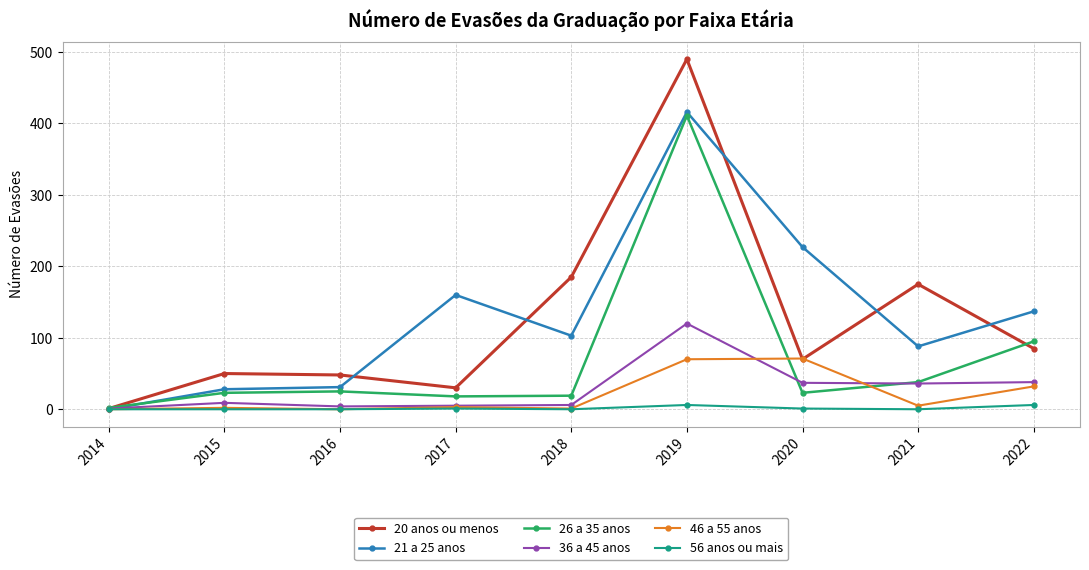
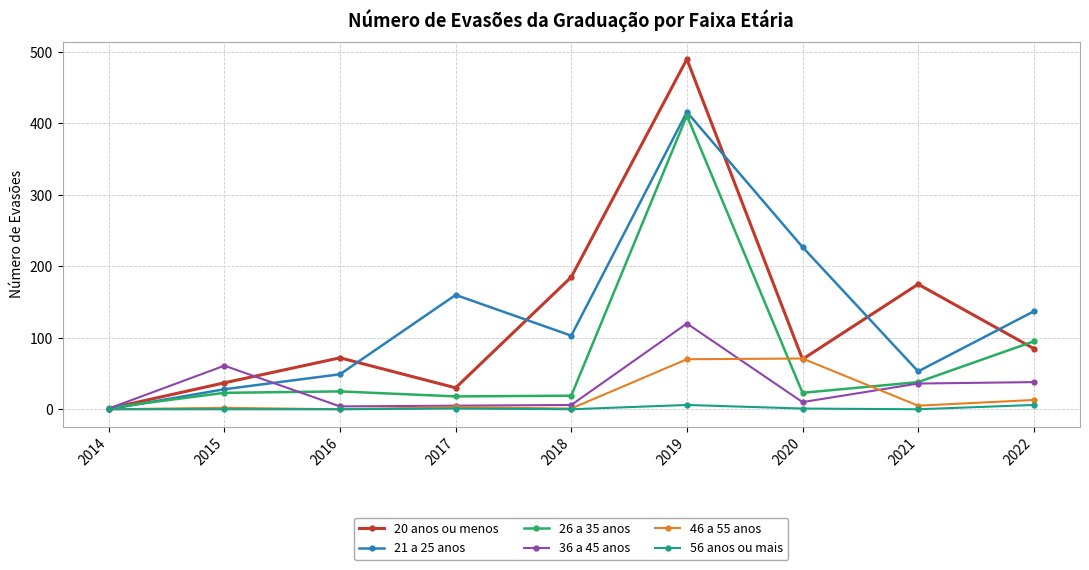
20 anos ou menos, 2015: 50 -> 40
36 a 45 anos, 2015: 10 -> 60
20 anos ou menos, 2016: 50 -> 70
21 a 25 anos, 2016: 30 -> 50
36 a 45 anos, 2020: 40 -> 10
21 a 25 anos, 2021: 90 -> 50
46 a 55 anos, 2022: 30 -> 10
